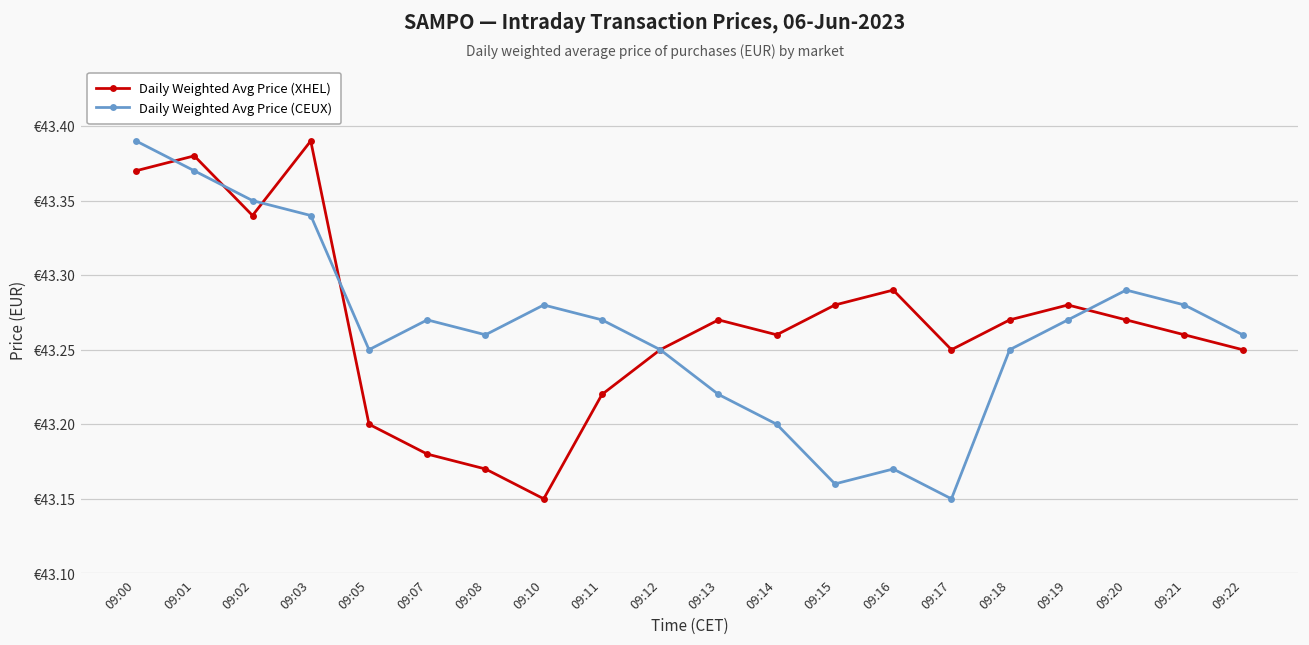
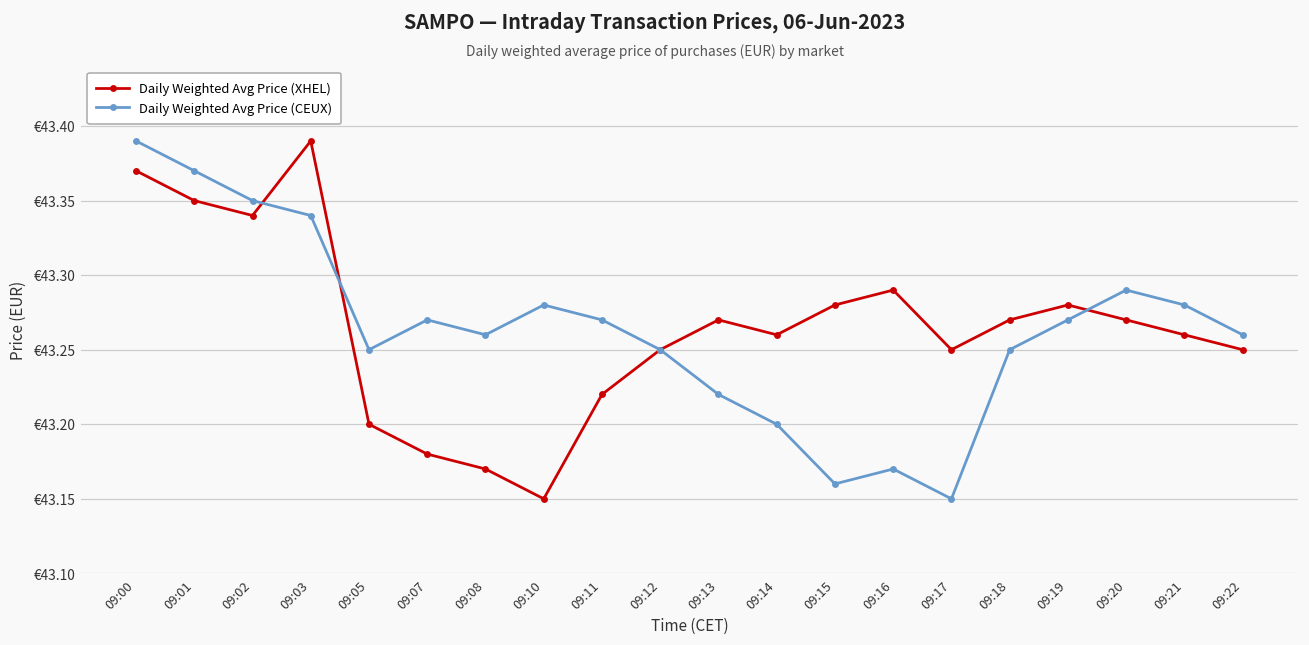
Daily Weighted Avg Price (XHEL), 09:01: €43.38 -> €43.35
